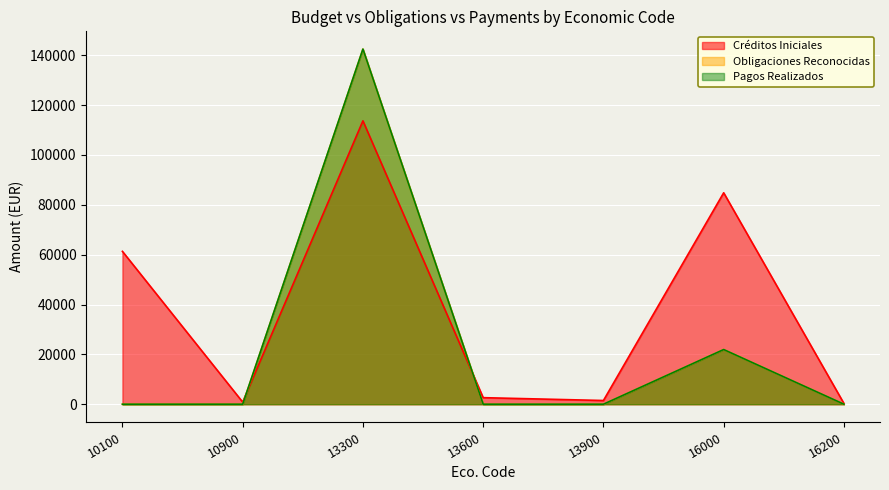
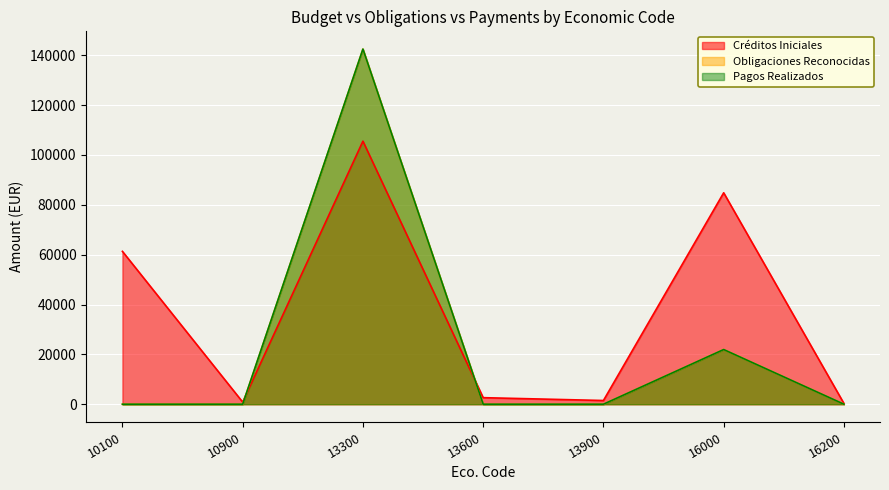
Créditos Iniciales, 13300: 114000 -> 106000
